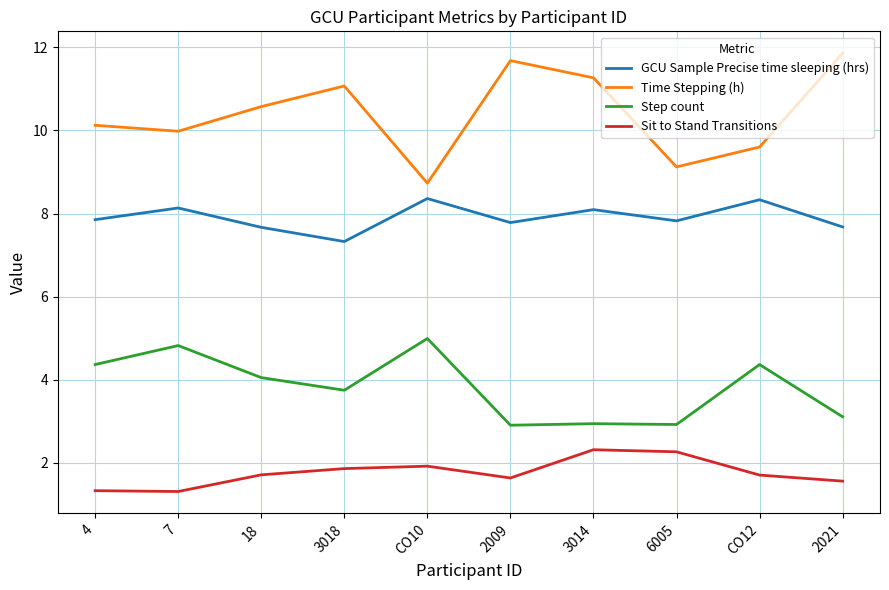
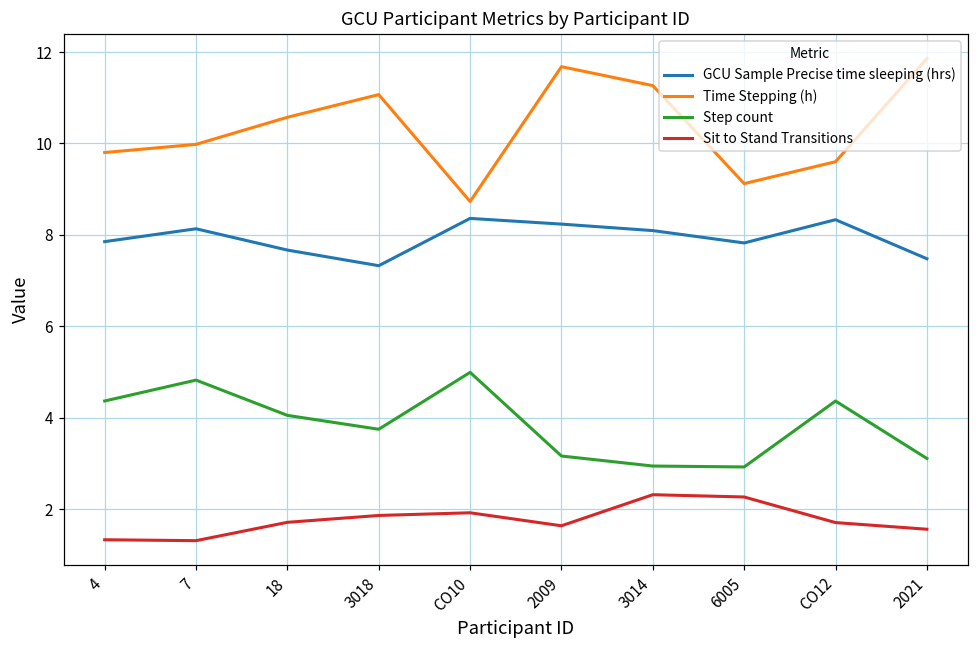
Time Stepping (h), 4: 10.1 -> 9.8
GCU Sample Precise time sleeping (hrs), 2009: 7.8 -> 8.2
Step count, 2009: 2.9 -> 3.2
GCU Sample Precise time sleeping (hrs), 2021: 7.7 -> 7.5
